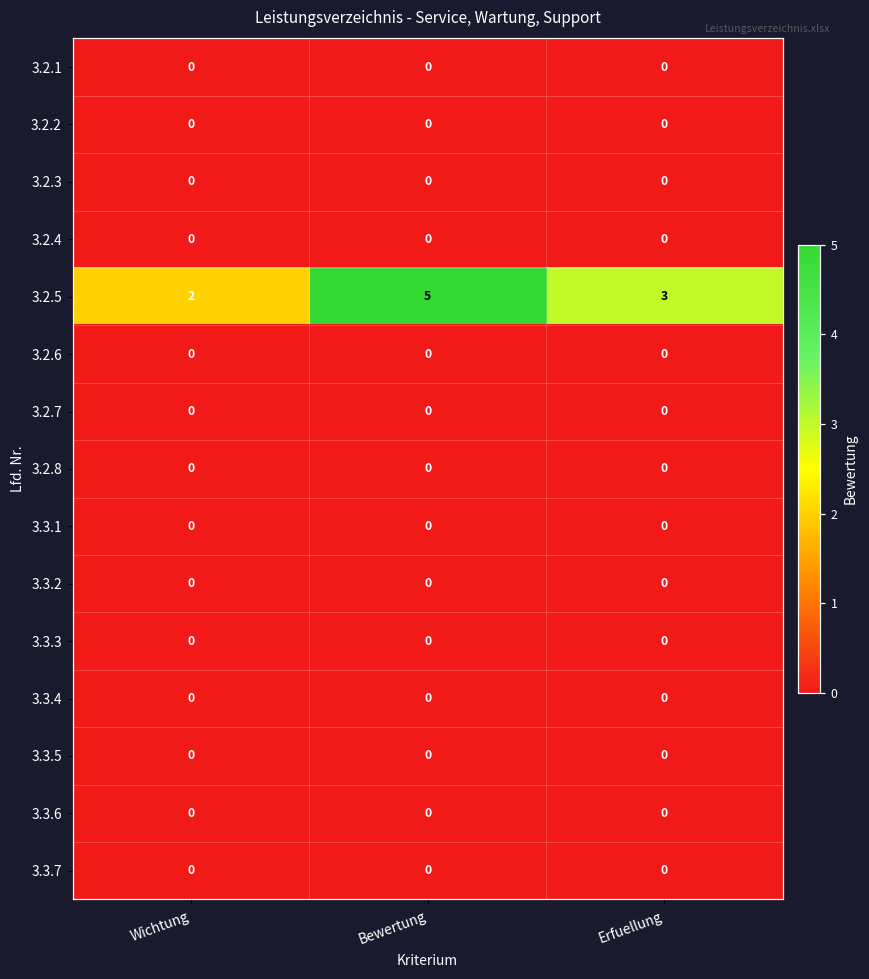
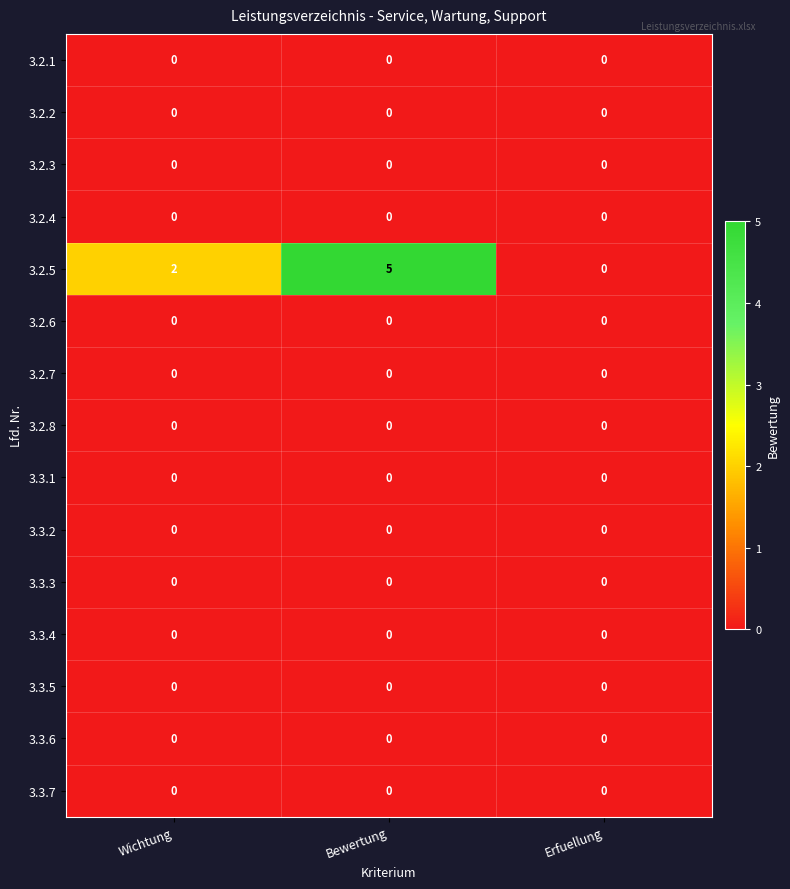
3.2.5, Erfuellung: 3 -> 0
